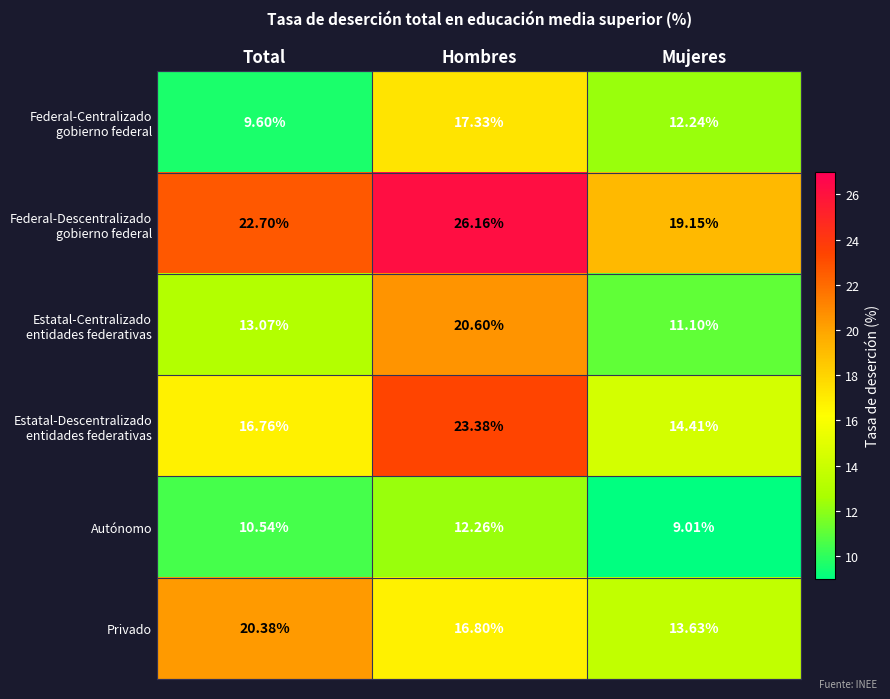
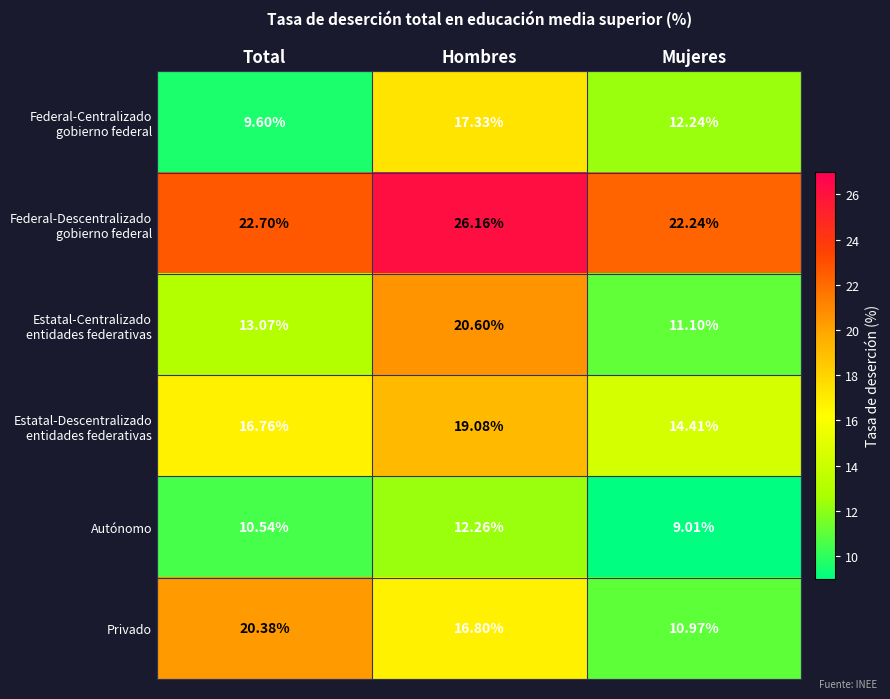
Federal-Descentralizado gobierno federal, Mujeres: 19.15% -> 22.24%
Estatal-Descentralizado entidades federativas, Hombres: 23.38% -> 19.08%
Privado, Mujeres: 13.63% -> 10.97%
